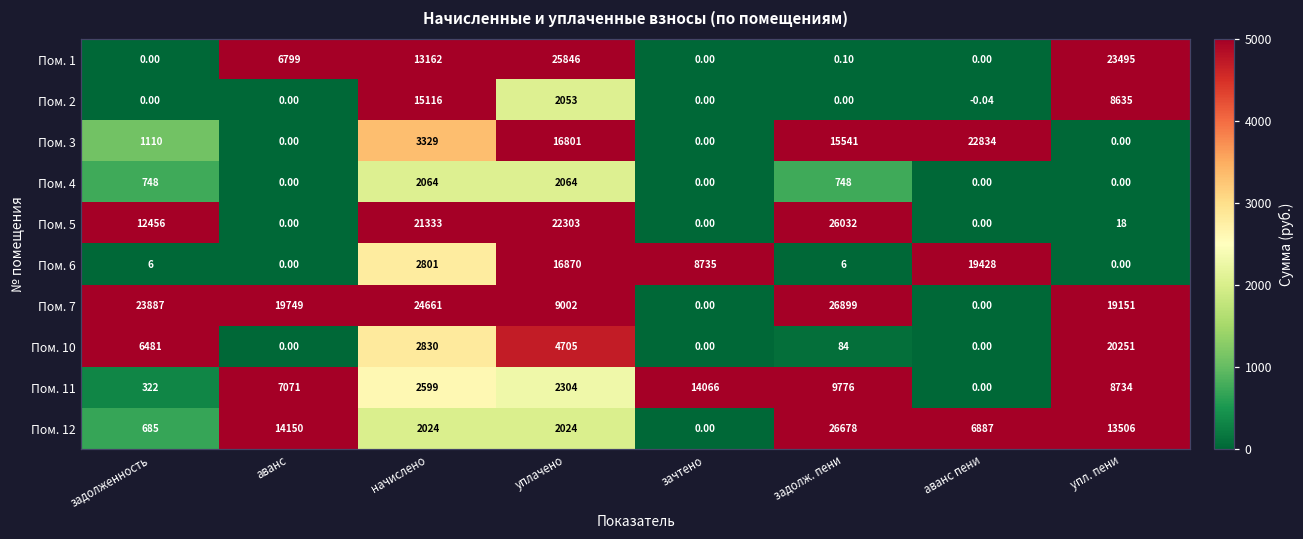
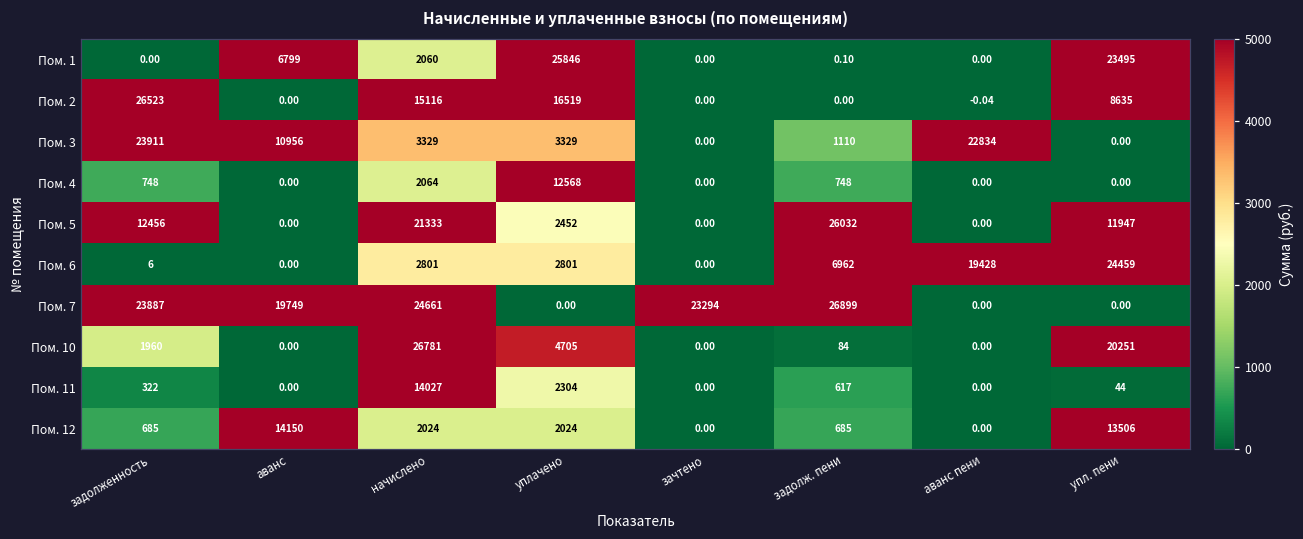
Пом. 1, начислено: 13162 -> 2060
Пом. 2, задолженность: 0.00 -> 26523
Пом. 2, уплачено: 2053 -> 16519
Пом. 3, задолженность: 1110 -> 23911
Пом. 3, аванс: 0.00 -> 10956
Пом. 3, уплачено: 16801 -> 3329
Пом. 3, задолж. пени: 15541 -> 1110
Пом. 4, уплачено: 2064 -> 12568
Пом. 5, уплачено: 22303 -> 2452
Пом. 5, упл. пени: 18 -> 11947
Пом. 6, уплачено: 16870 -> 2801
Пом. 6, зачтено: 8735 -> 0.00
Пом. 6, задолж. пени: 6 -> 6962
Пом. 6, упл. пени: 0.00 -> 24459
Пом. 7, уплачено: 9002 -> 0.00
Пом. 7, зачтено: 0.00 -> 23294
Пом. 7, упл. пени: 19151 -> 0.00
Пом. 10, задолженность: 6481 -> 1960
Пом. 10, начислено: 2830 -> 26781
Пом. 11, аванс: 7071 -> 0.00
Пом. 11, начислено: 2599 -> 14027
Пом. 11, зачтено: 14066 -> 0.00
Пом. 11, задолж. пени: 9776 -> 617
Пом. 11, упл. пени: 8734 -> 44
Пом. 12, задолж. пени: 26678 -> 685
Пом. 12, аванс пени: 6887 -> 0.00
